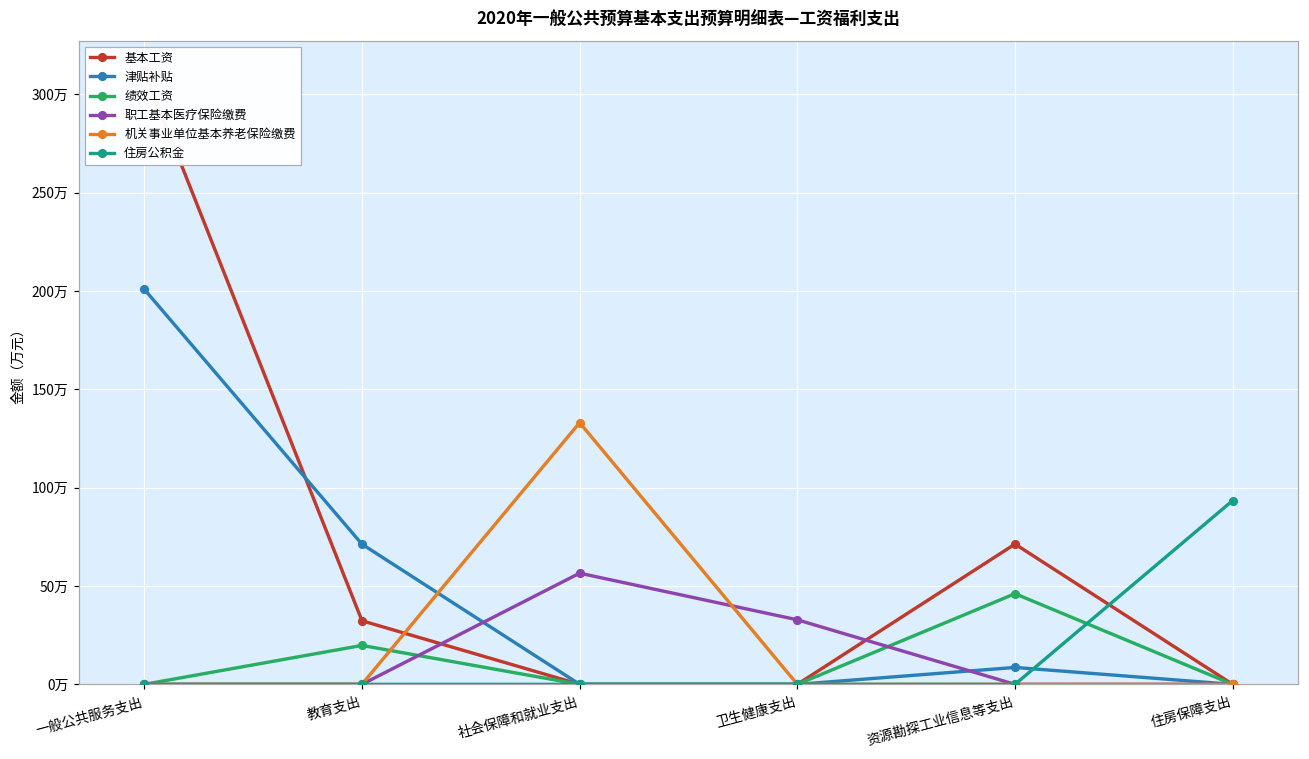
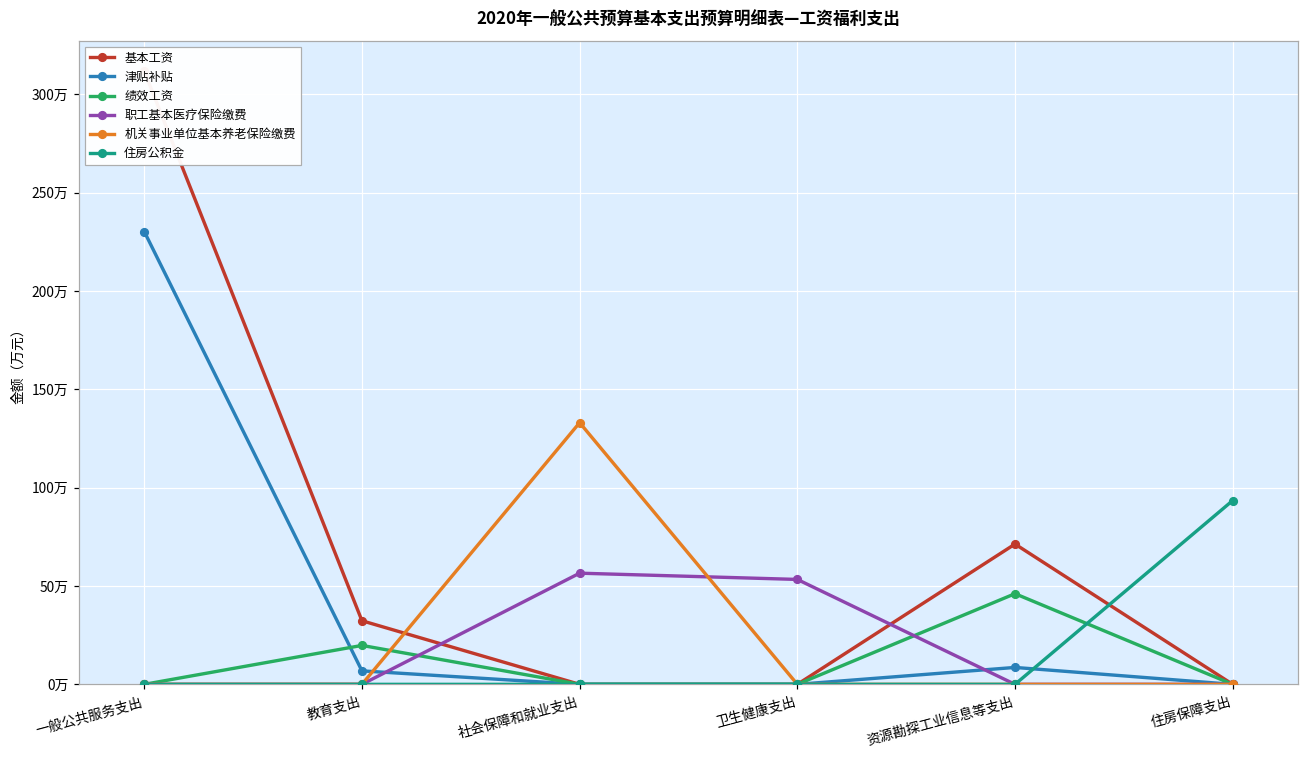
津贴补贴, 一般公共服务支出: 201万 -> 230万
津贴补贴, 教育支出: 71万 -> 7万
职工基本医疗保险缴费, 卫生健康支出: 33万 -> 53万
